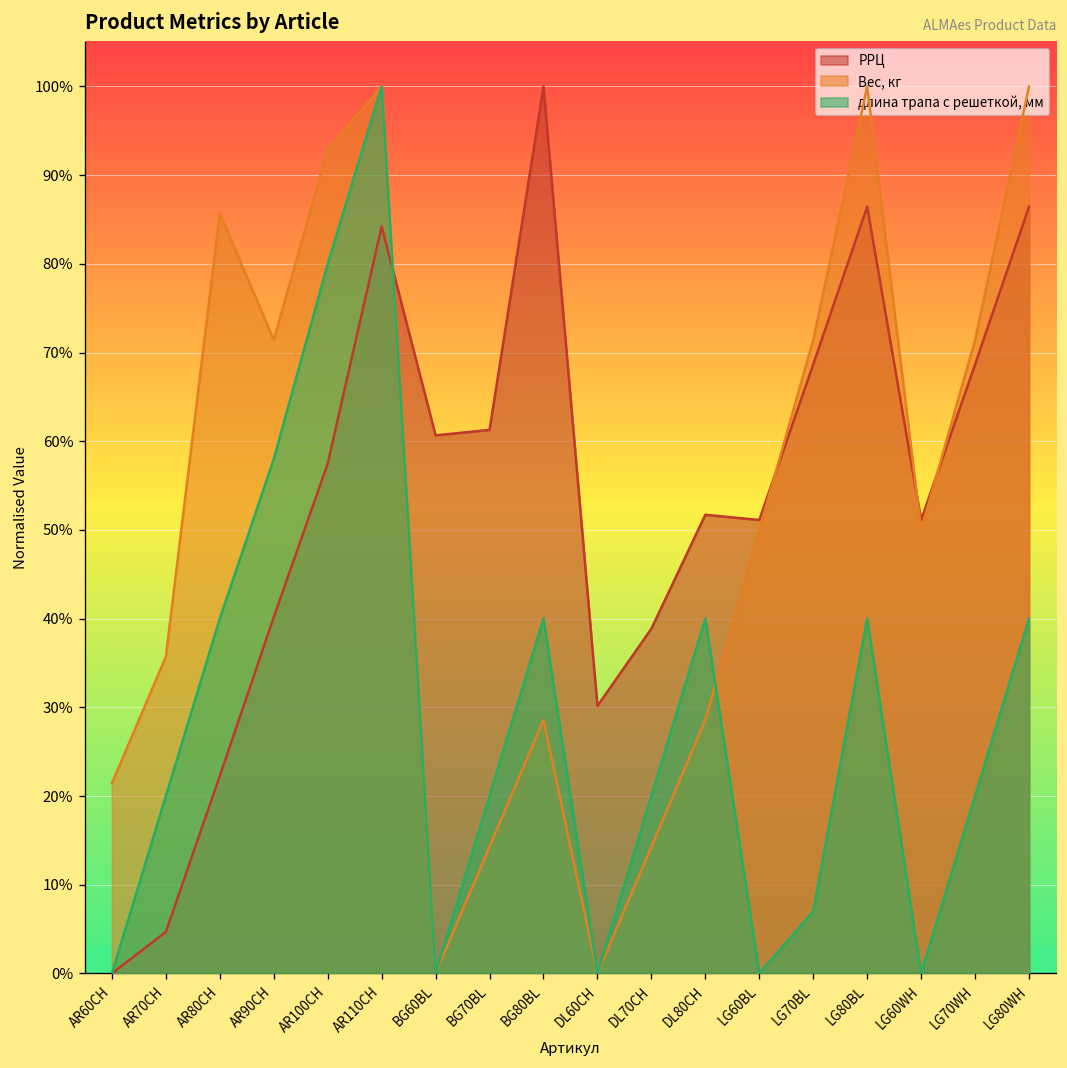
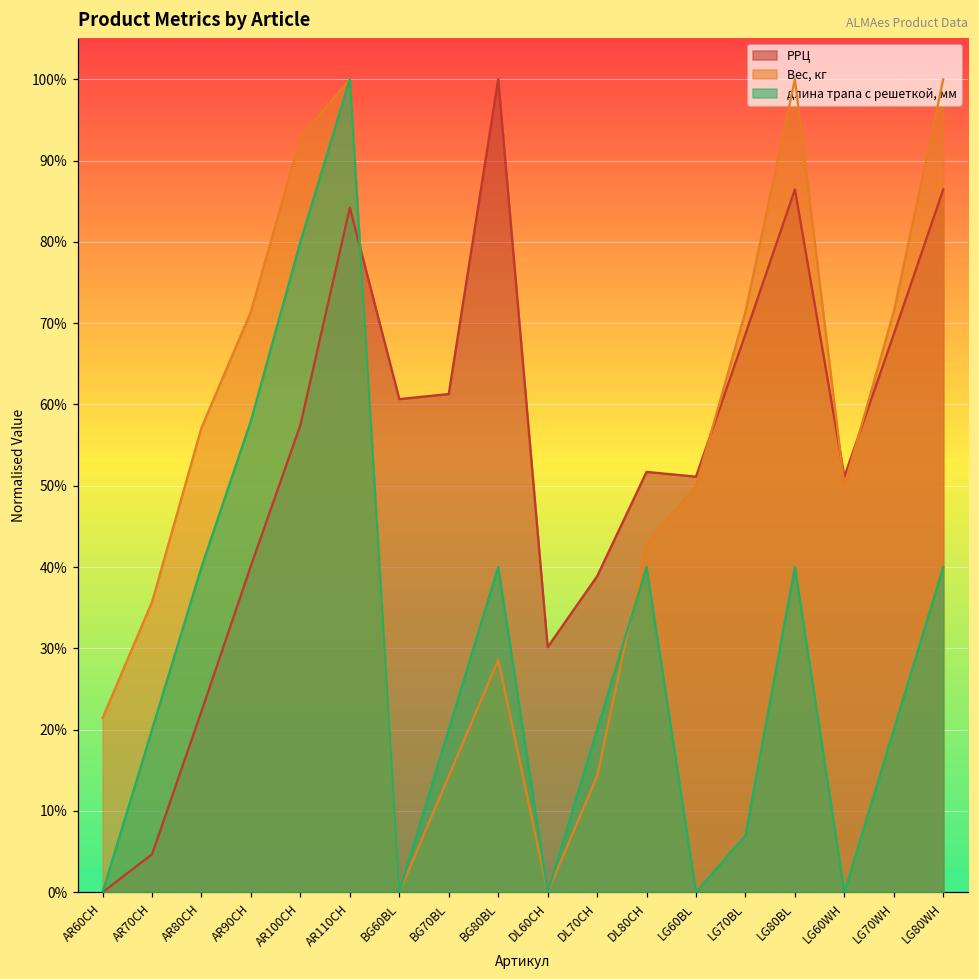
Вес, кг, AR80CH: 86% -> 57%
Вес, кг, DL80CH: 29% -> 43%
